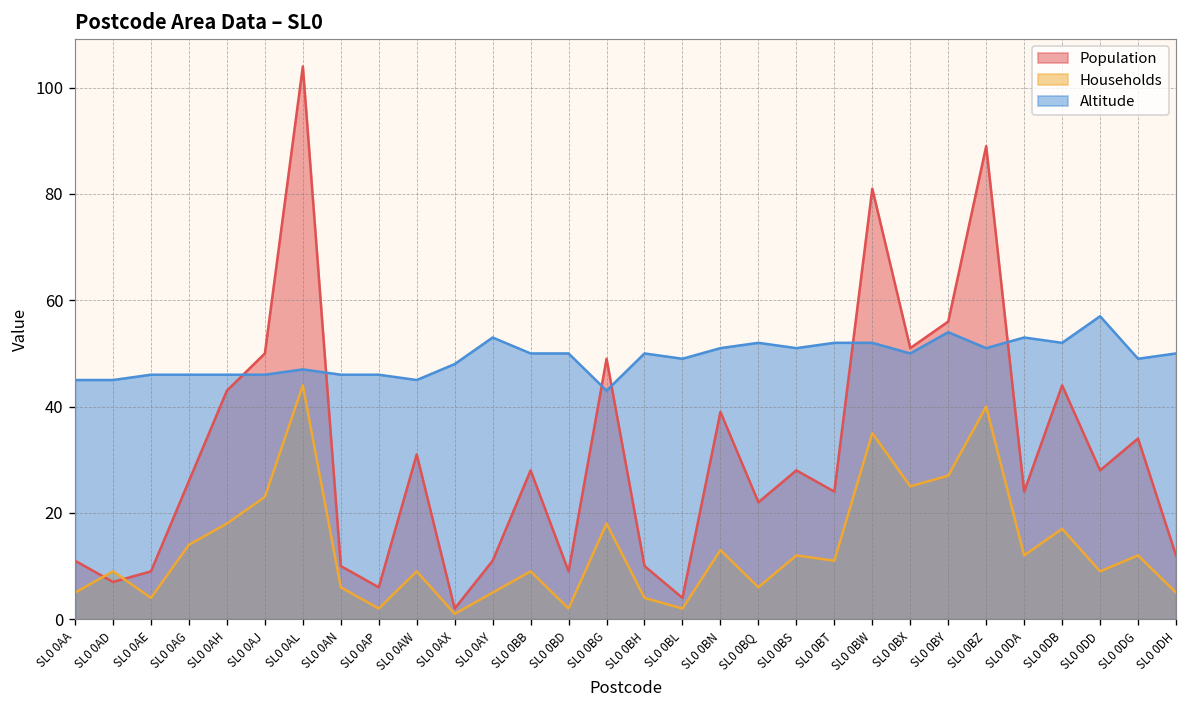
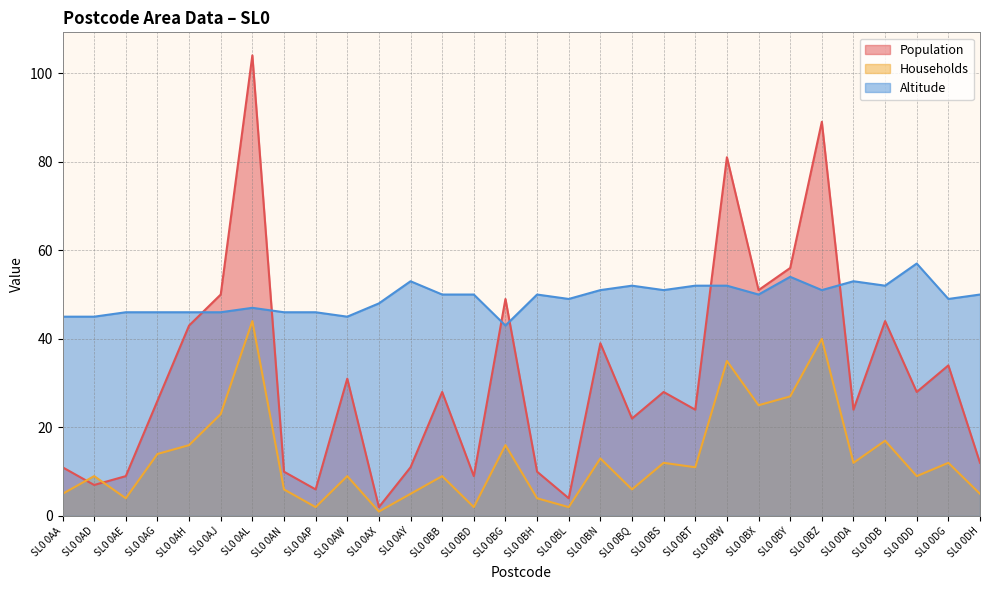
Households, SL0 0AH: 18 -> 16
Households, SL0 0BG: 18 -> 16
